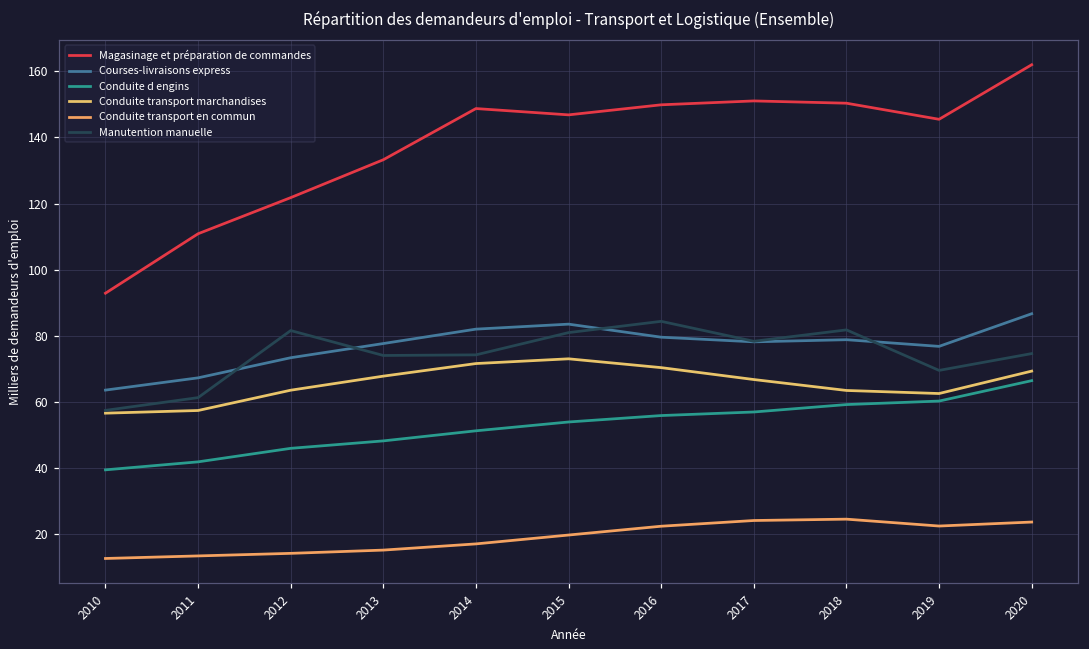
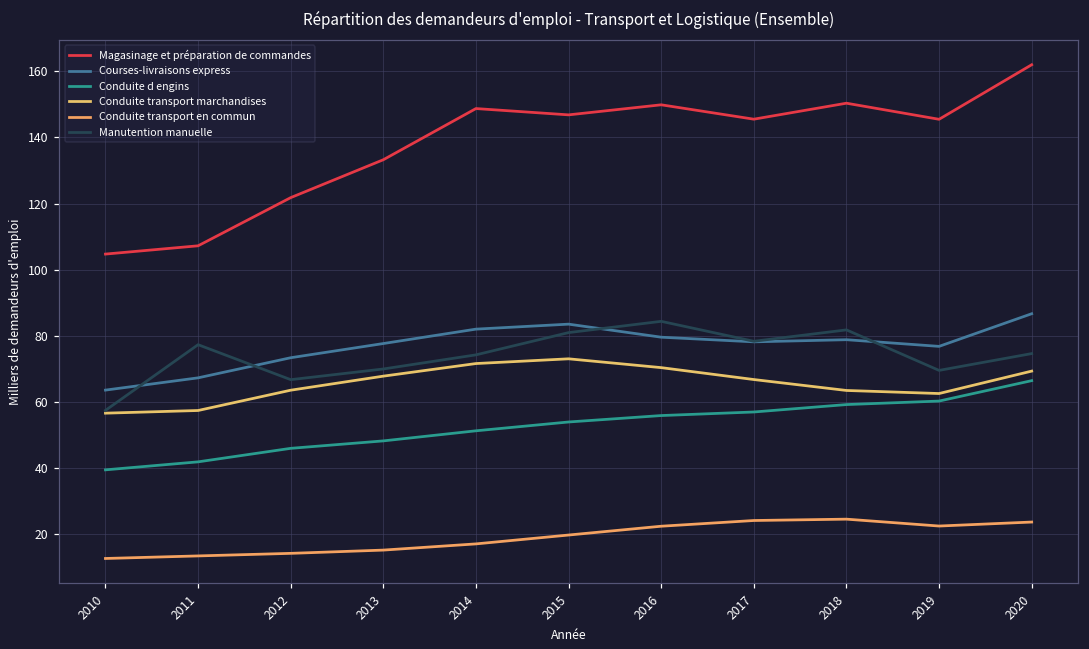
Magasinage et préparation de commandes, 2010: 93 -> 105
Magasinage et préparation de commandes, 2011: 111 -> 107
Manutention manuelle, 2011: 61 -> 77
Manutention manuelle, 2012: 82 -> 67
Manutention manuelle, 2013: 74 -> 70
Magasinage et préparation de commandes, 2017: 151 -> 145
